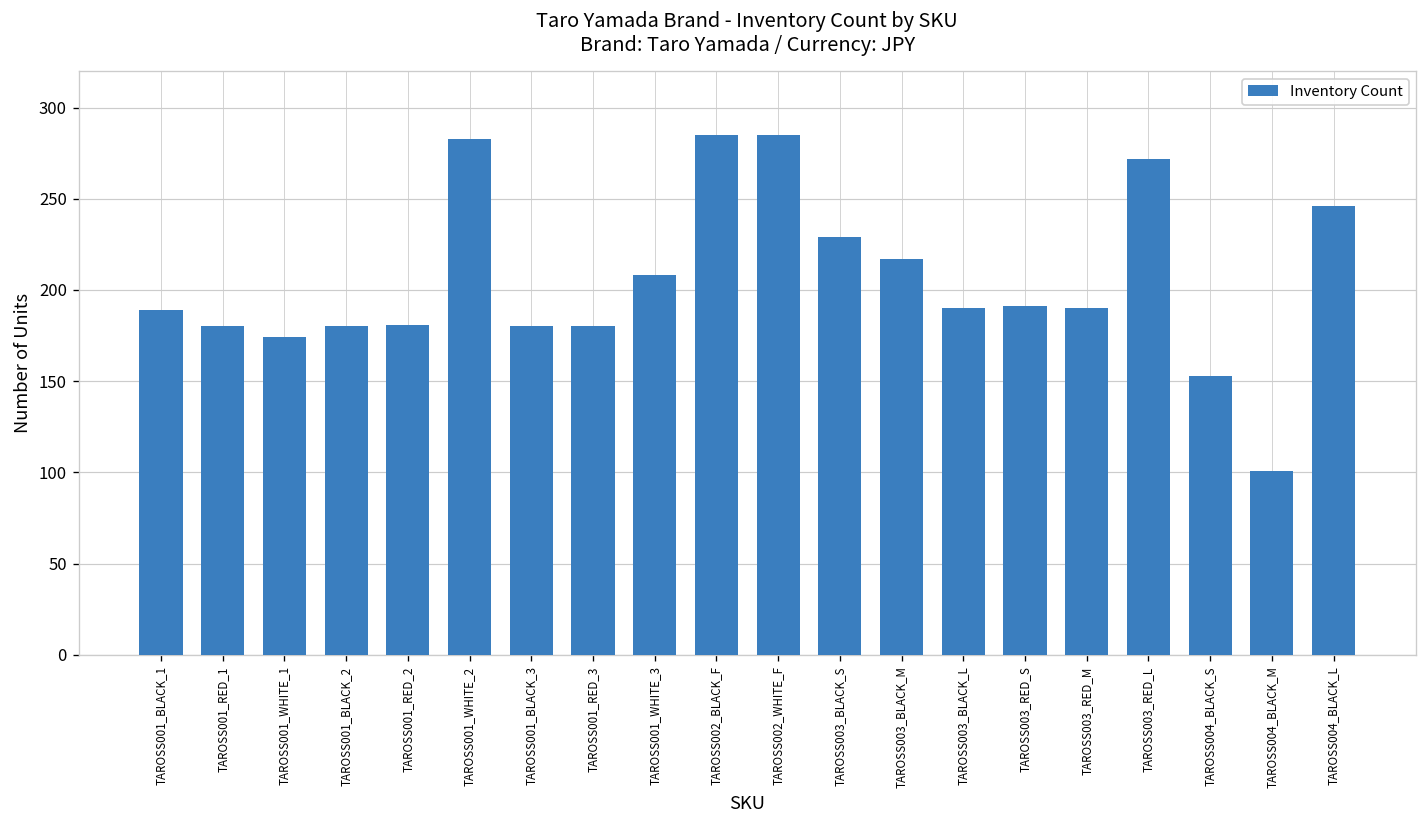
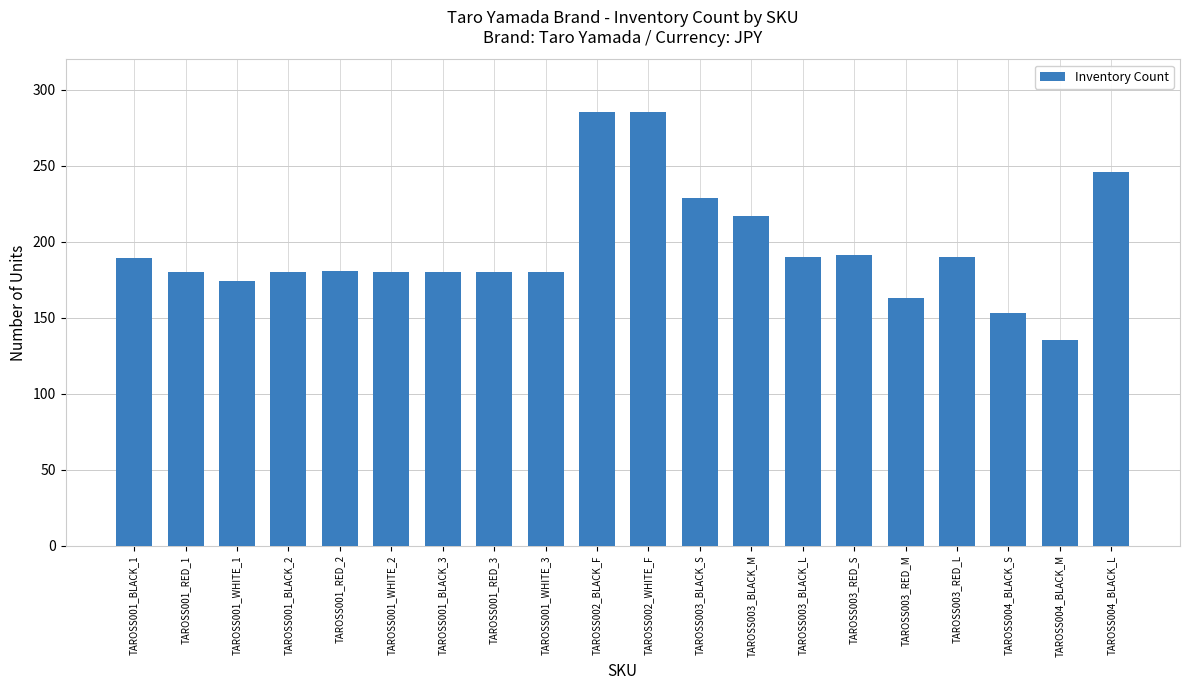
TAROSS001_WHITE_2: 283 -> 180
TAROSS001_WHITE_3: 208 -> 180
TAROSS003_RED_M: 190 -> 163
TAROSS003_RED_L: 272 -> 190
TAROSS004_BLACK_M: 101 -> 135
